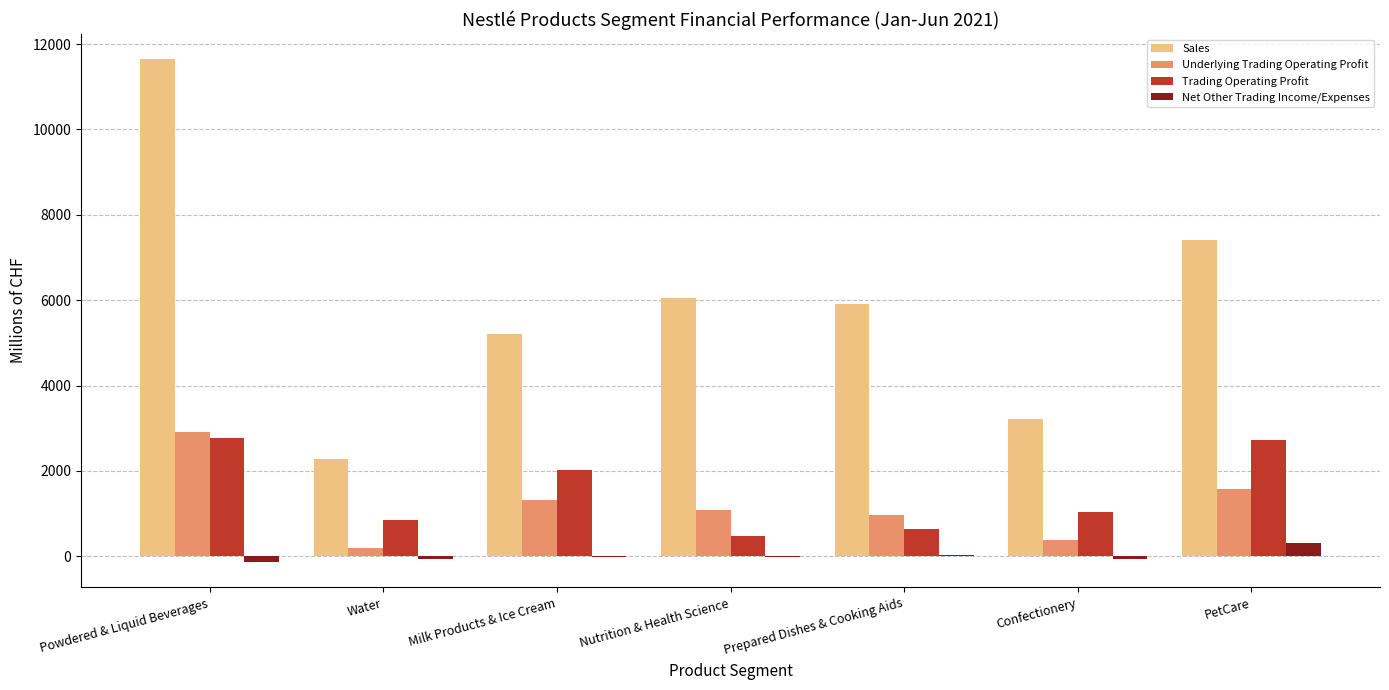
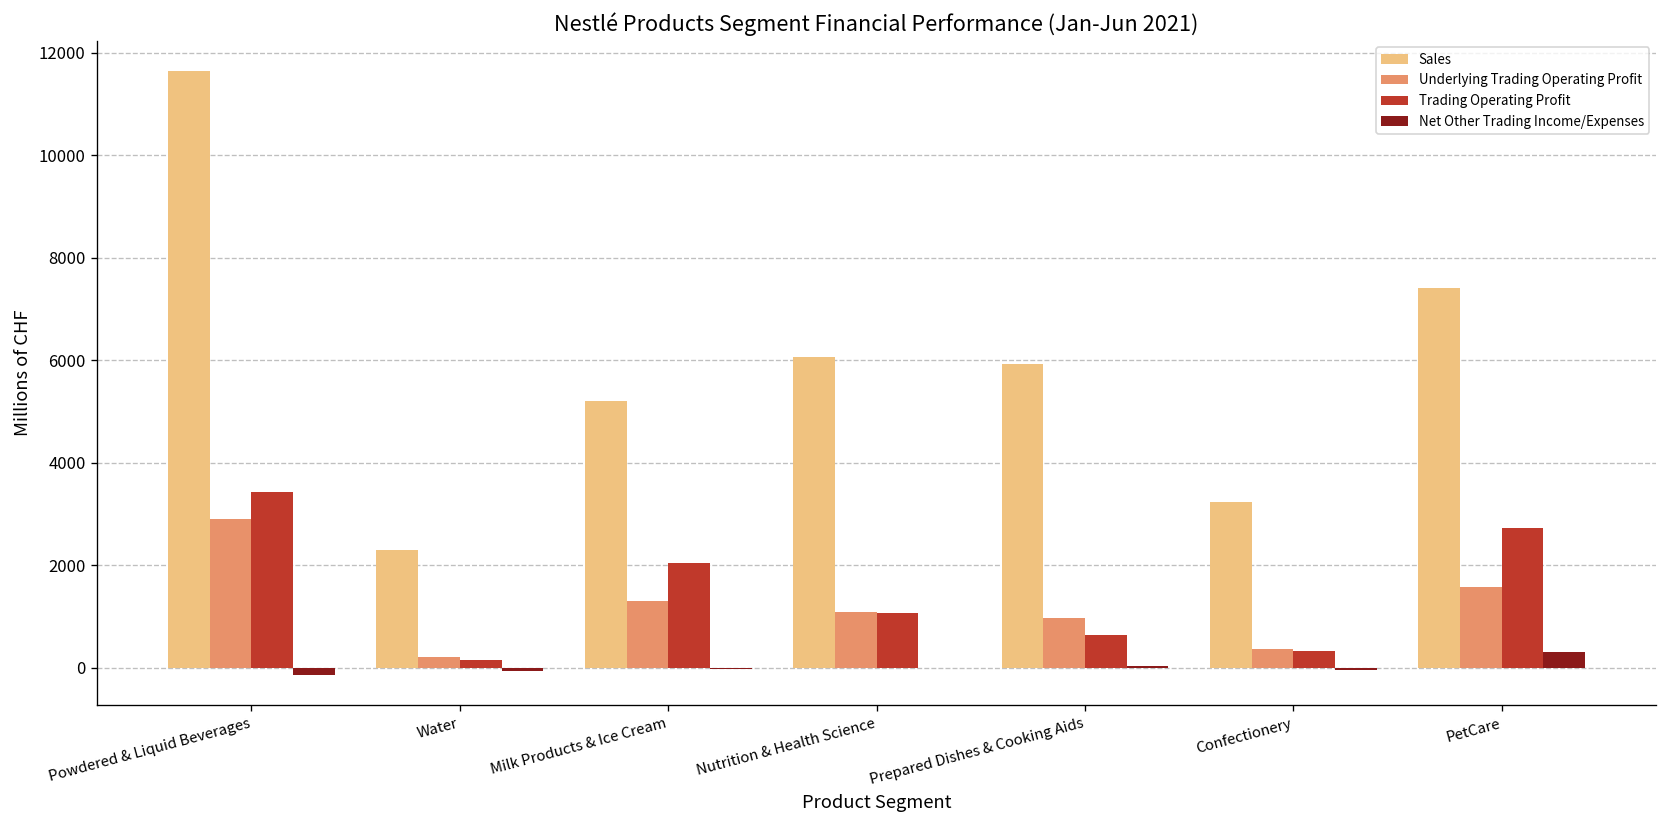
Trading Operating Profit, Powdered & Liquid Beverages: 2800 -> 3400
Trading Operating Profit, Water: 900 -> 100
Trading Operating Profit, Nutrition & Health Science: 500 -> 1100
Trading Operating Profit, Confectionery: 1000 -> 300
